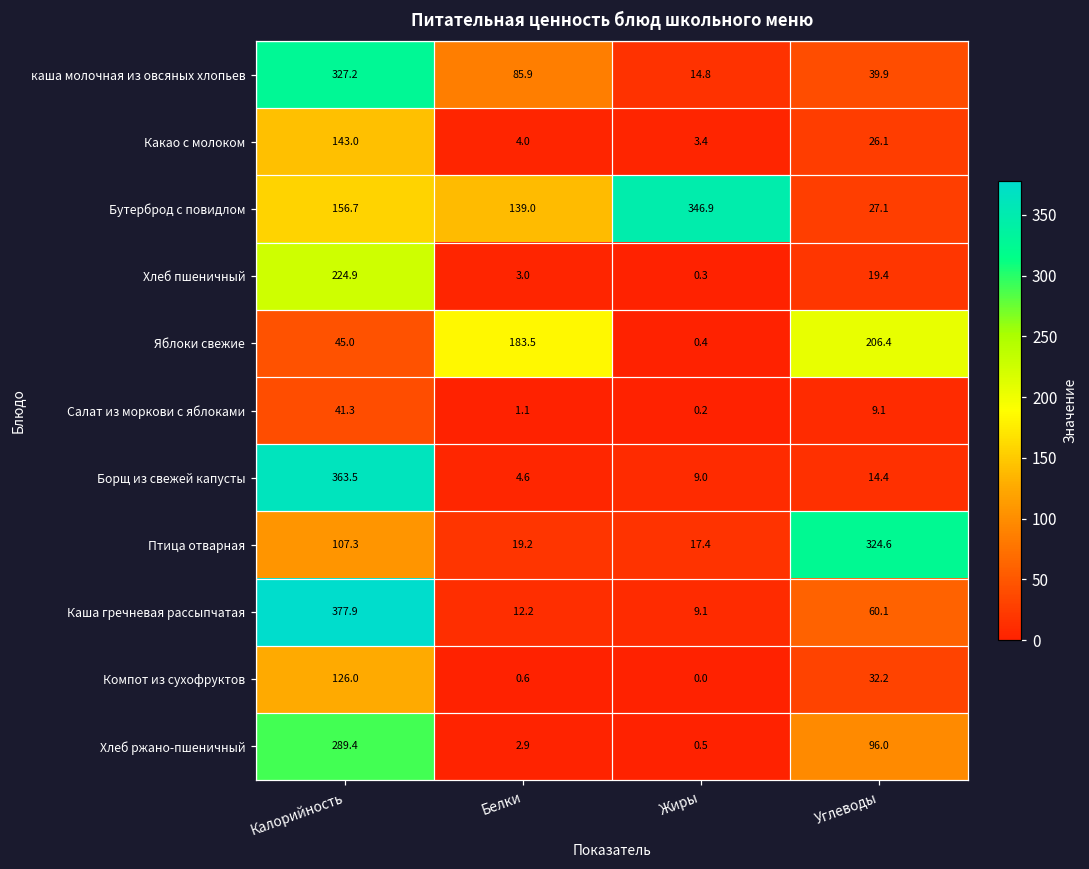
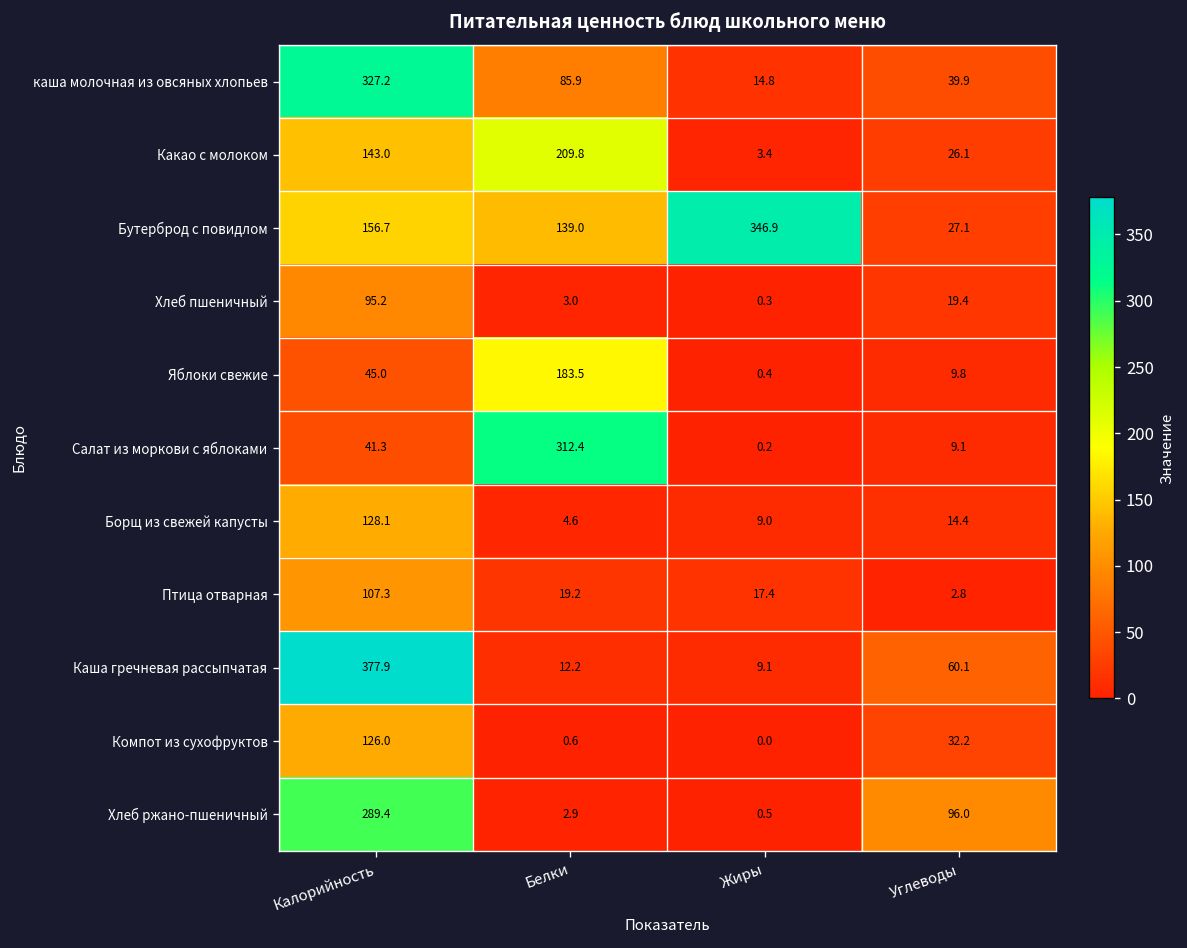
Какао с молоком, Белки: 4.0 -> 209.8
Хлеб пшеничный, Калорийность: 224.9 -> 95.2
Яблоки свежие, Углеводы: 206.4 -> 9.8
Салат из моркови с яблоками, Белки: 1.1 -> 312.4
Борщ из свежей капусты, Калорийность: 363.5 -> 128.1
Птица отварная, Углеводы: 324.6 -> 2.8
